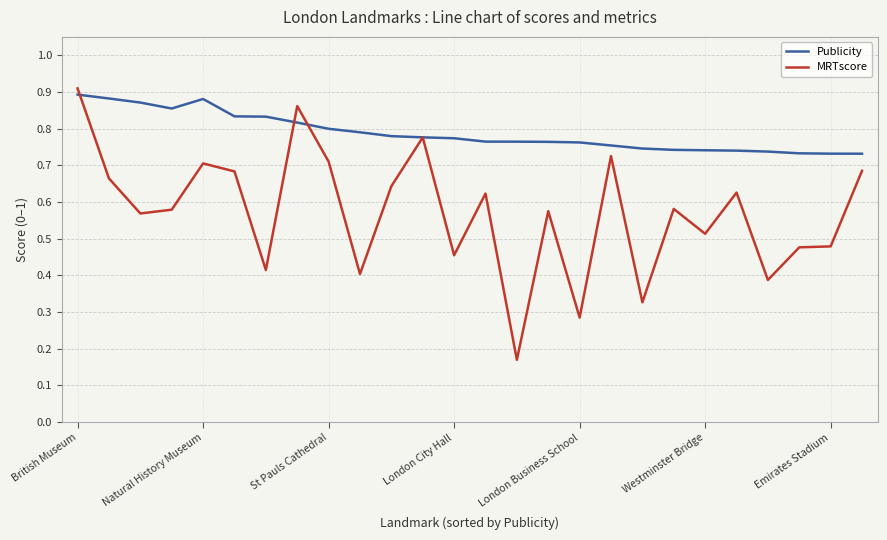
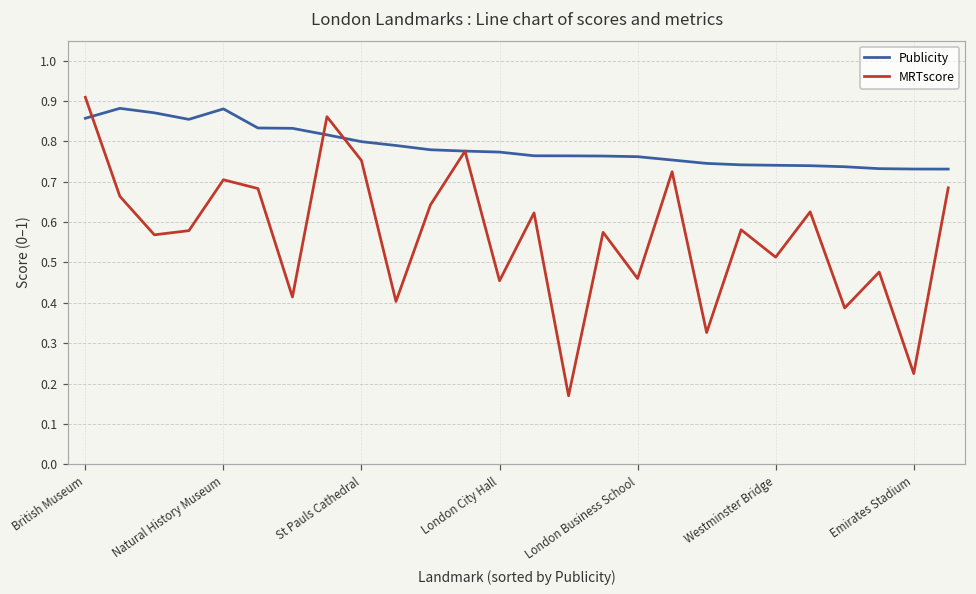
Publicity, British Museum: 0.89 -> 0.86
MRTscore, St Pauls Cathedral: 0.71 -> 0.75
MRTscore, London Business School: 0.28 -> 0.46
MRTscore, Emirates Stadium: 0.48 -> 0.22
